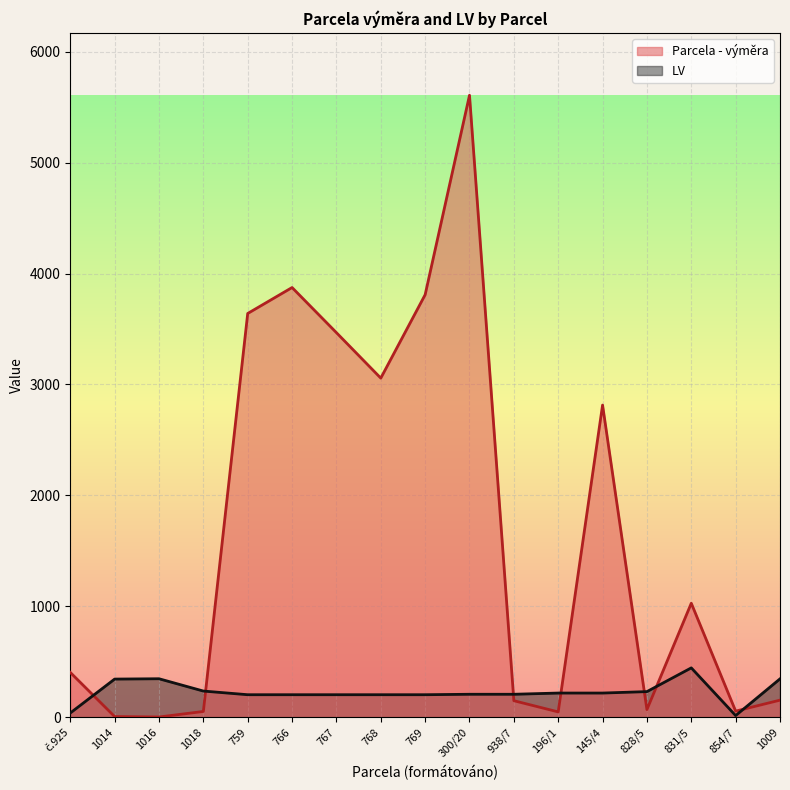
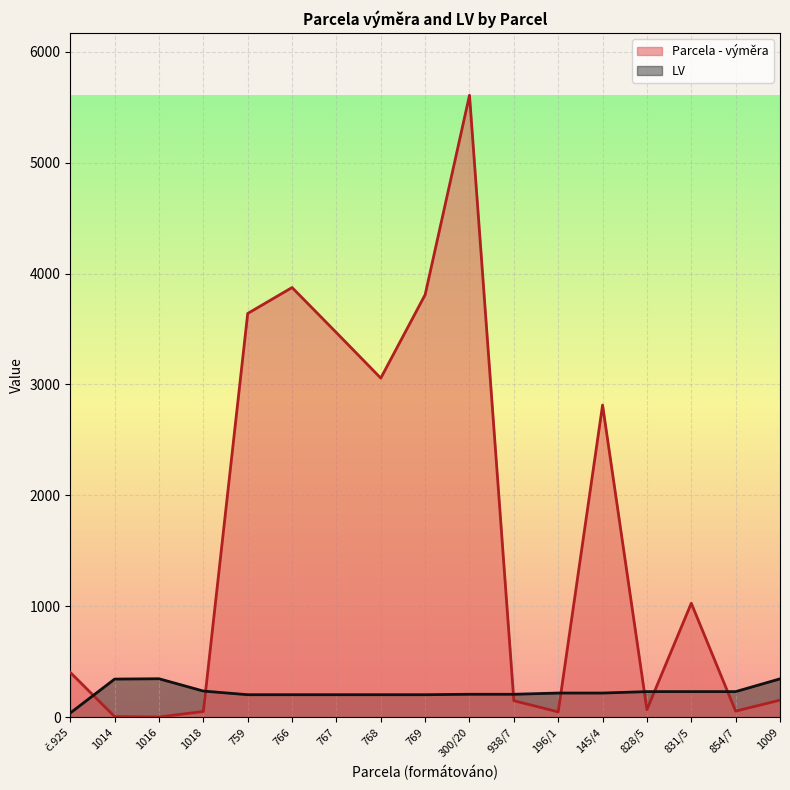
LV, 831/5: 440 -> 230
LV, 854/7: 10 -> 230
